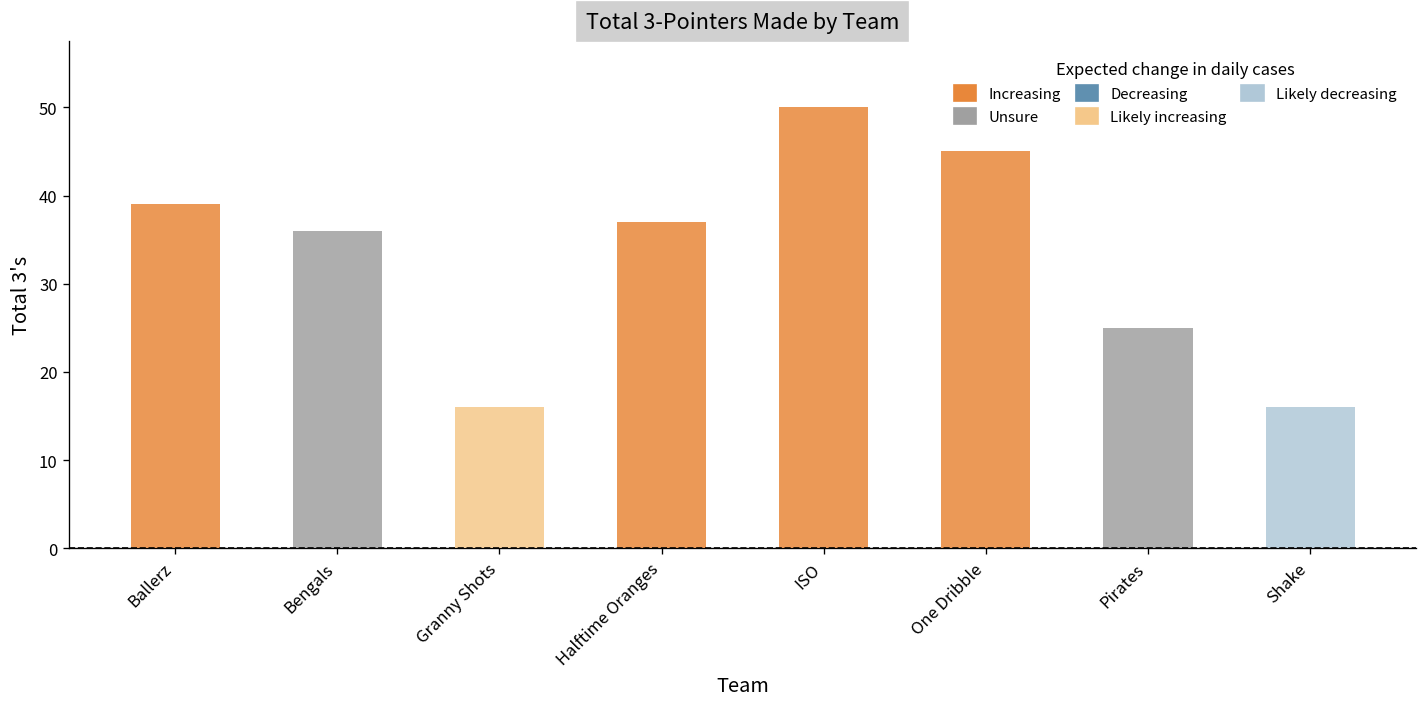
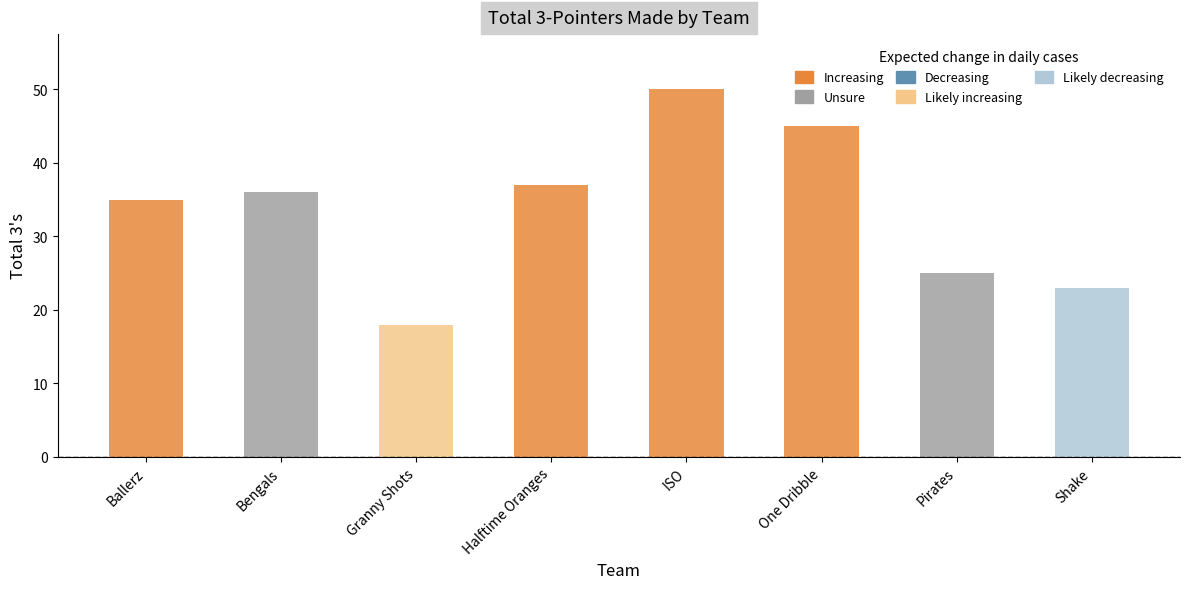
Ballerz: 39 -> 35
Granny Shots: 16 -> 18
Shake: 16 -> 23
